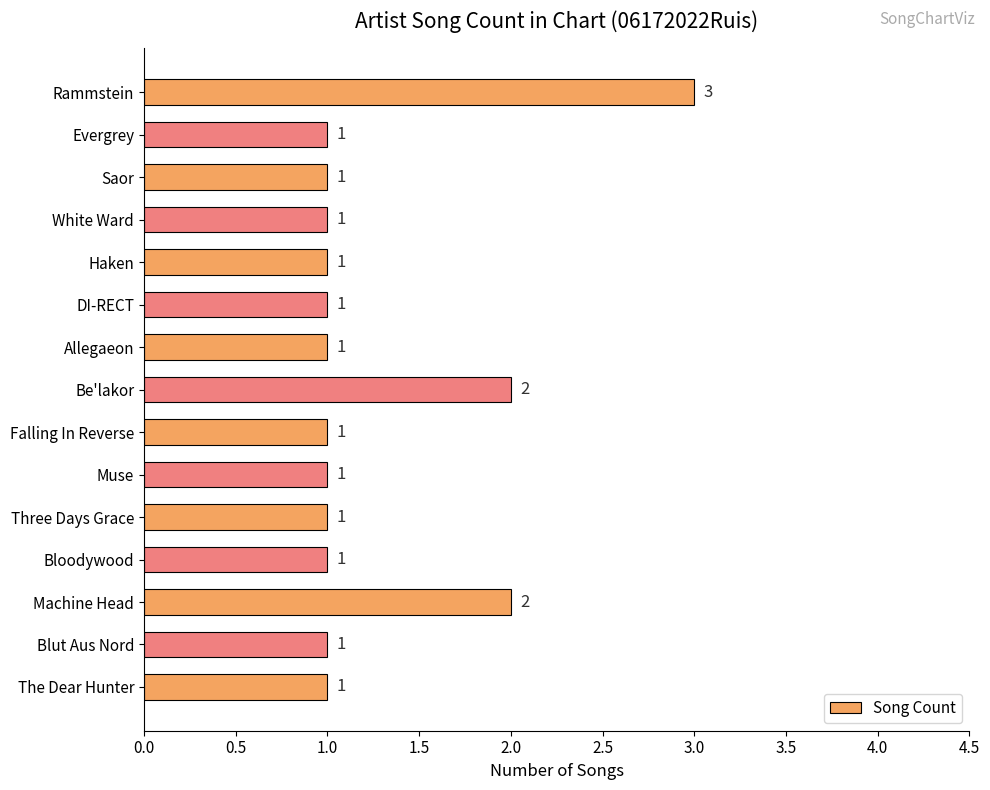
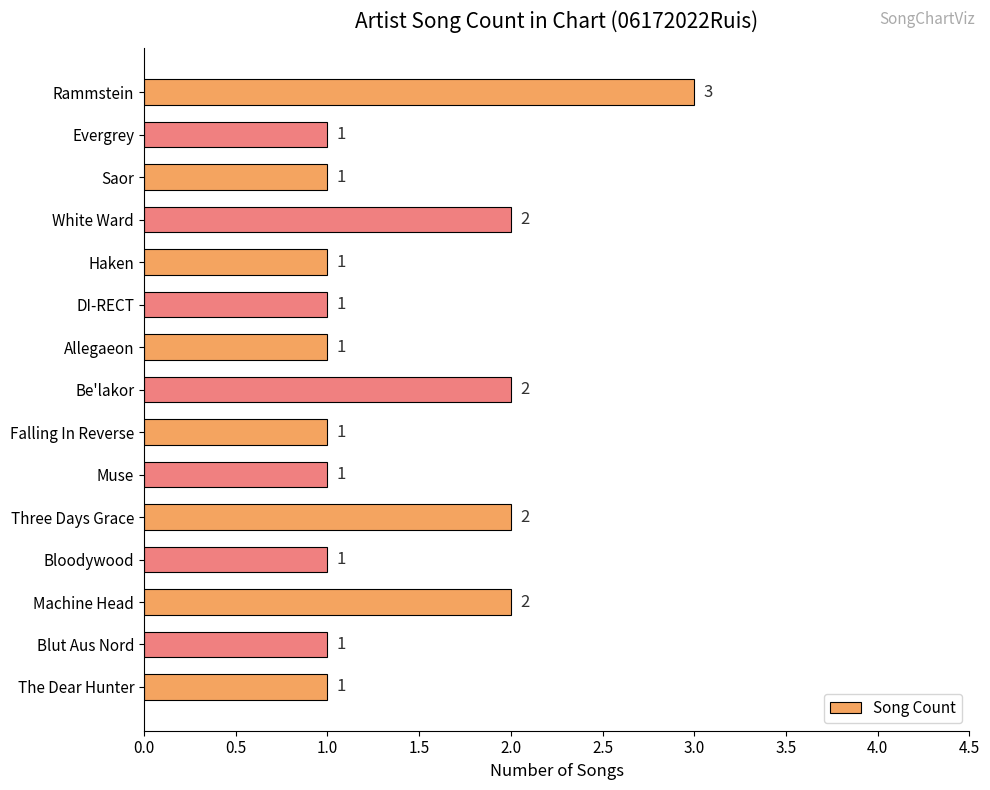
White Ward: 1 -> 2
Three Days Grace: 1 -> 2
